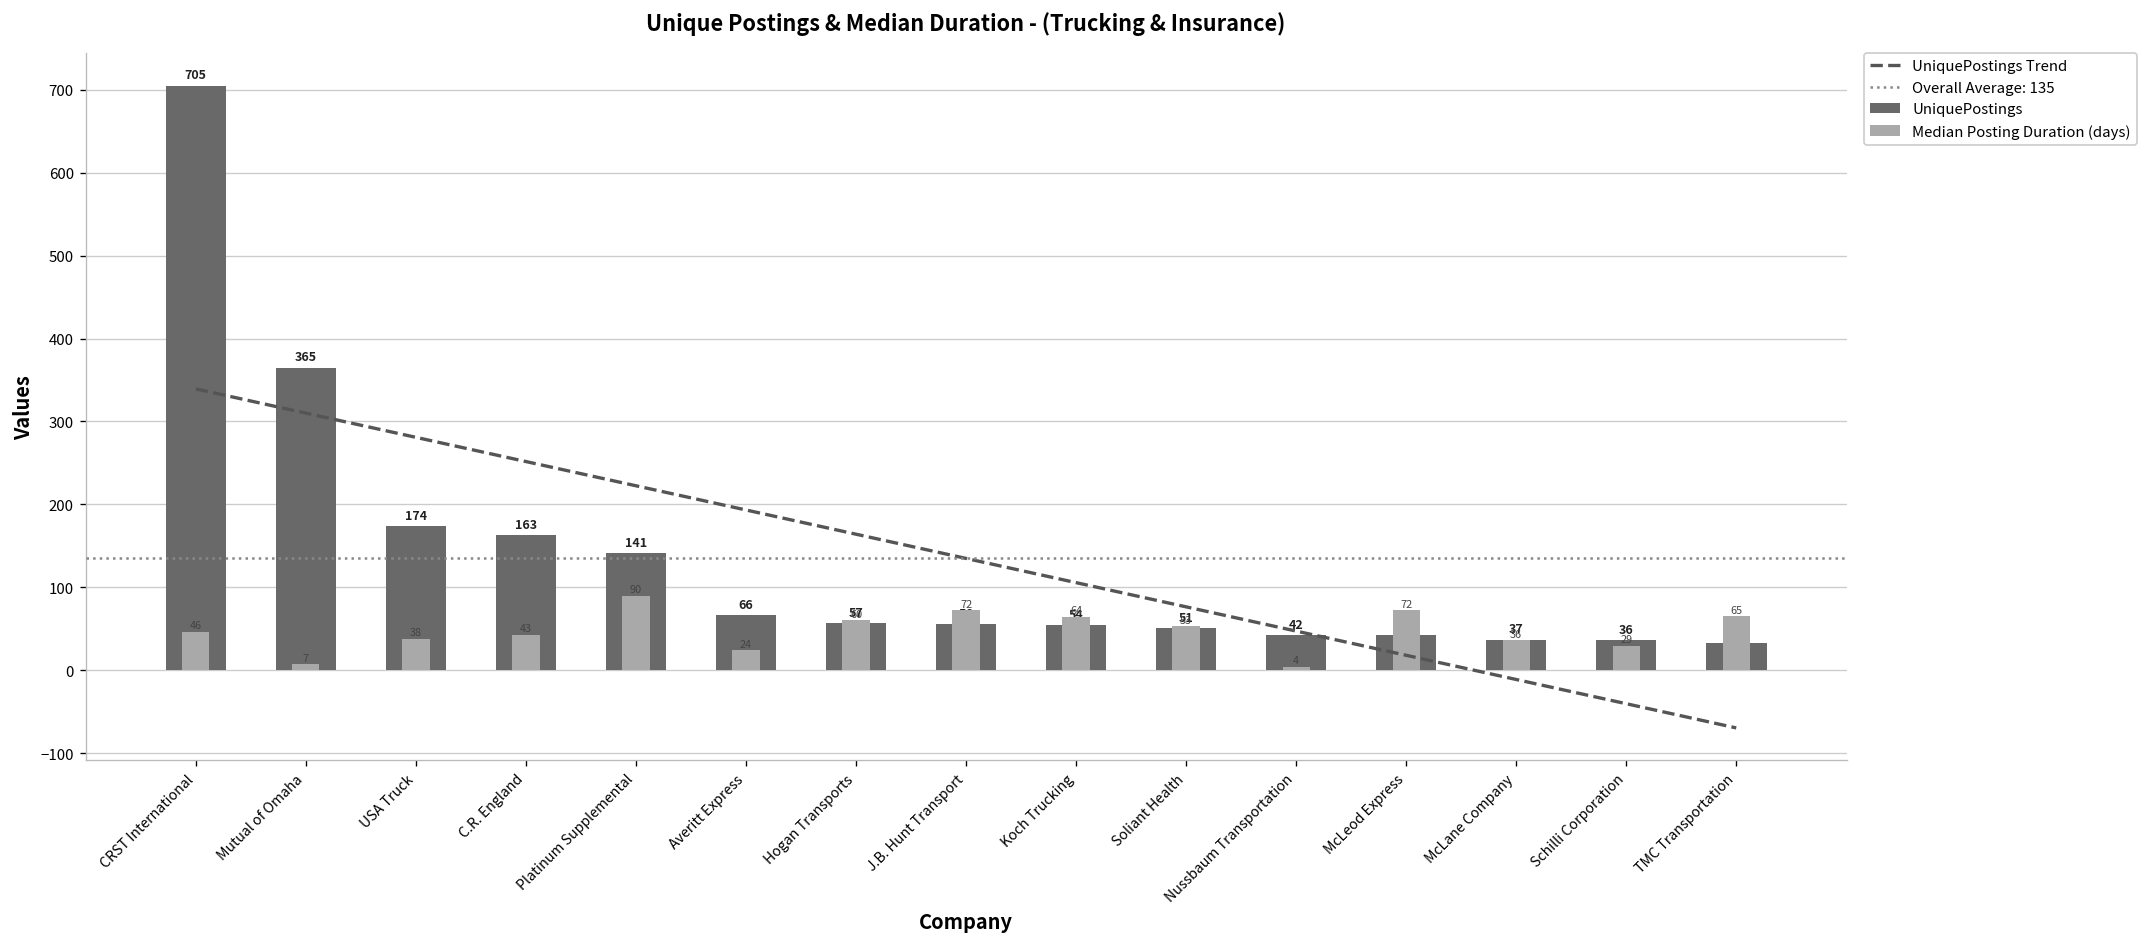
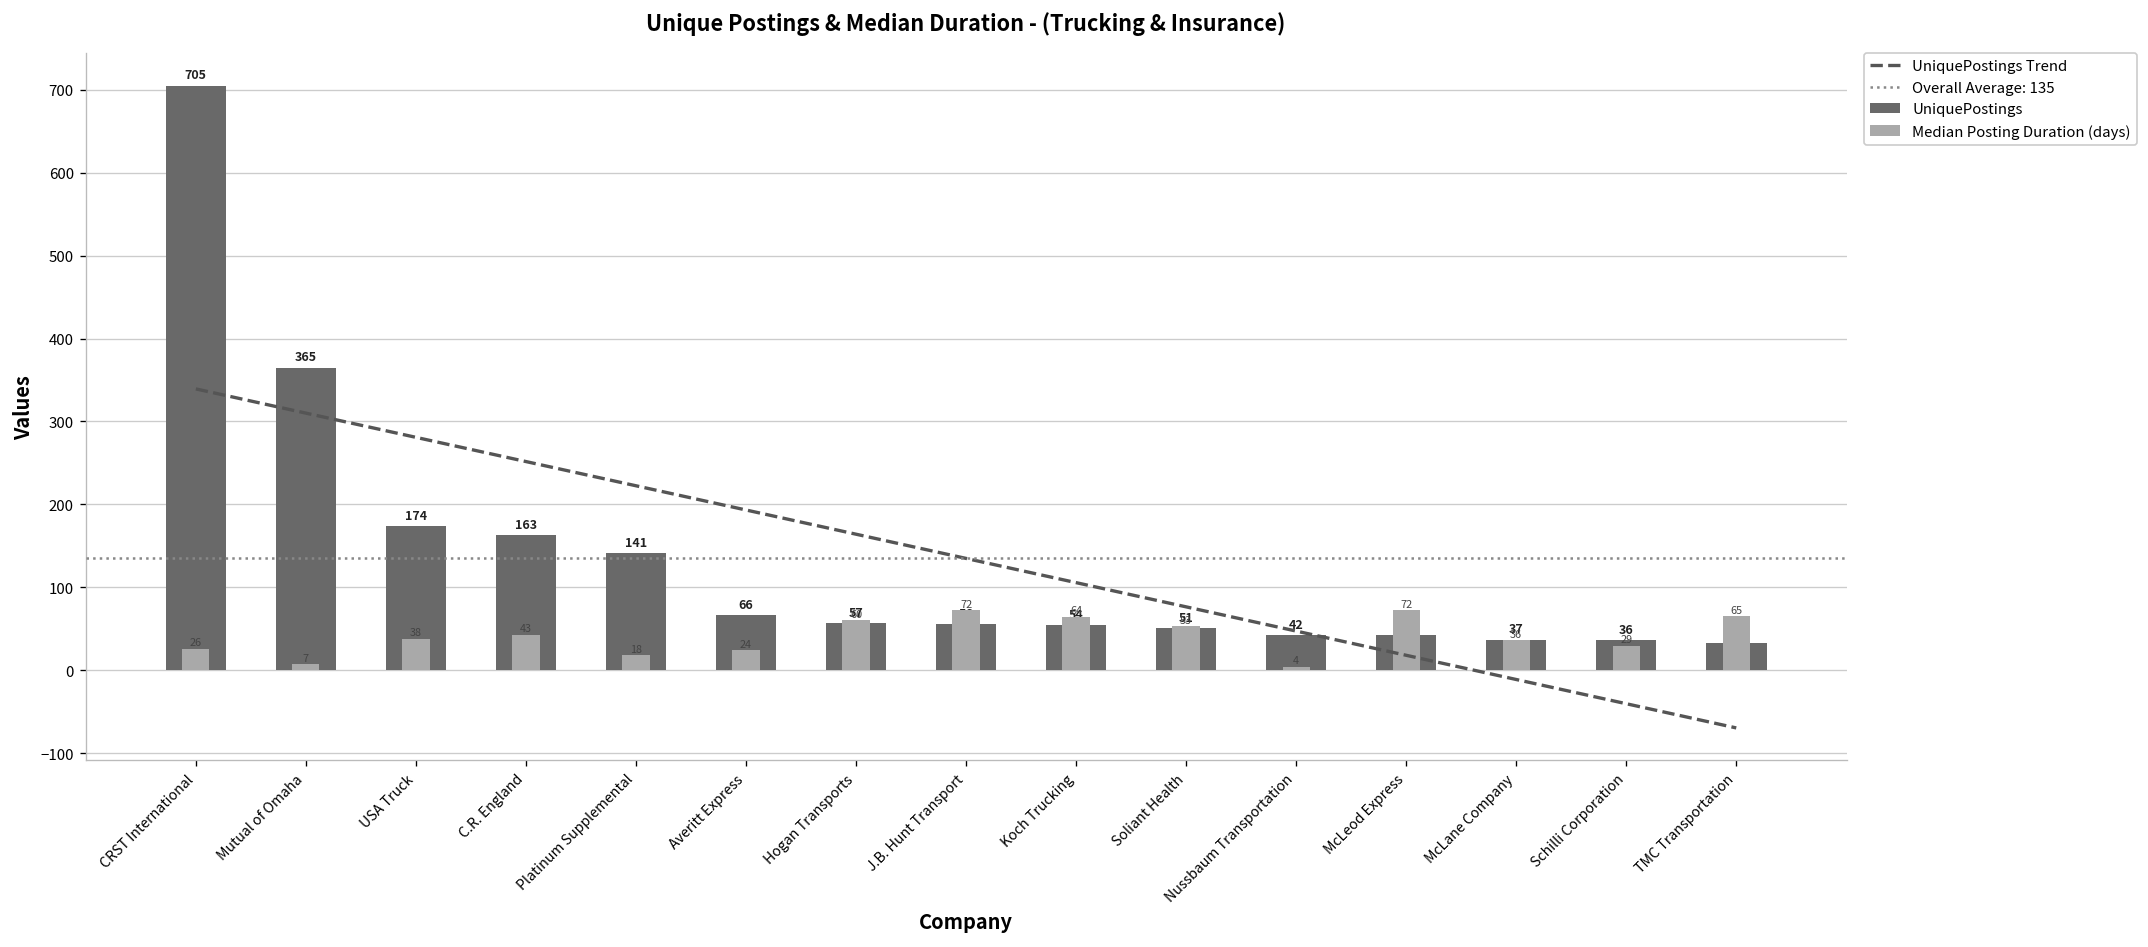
Median Posting Duration (days), CRST International: 50 -> 30
Median Posting Duration (days), Platinum Supplemental: 90 -> 20
